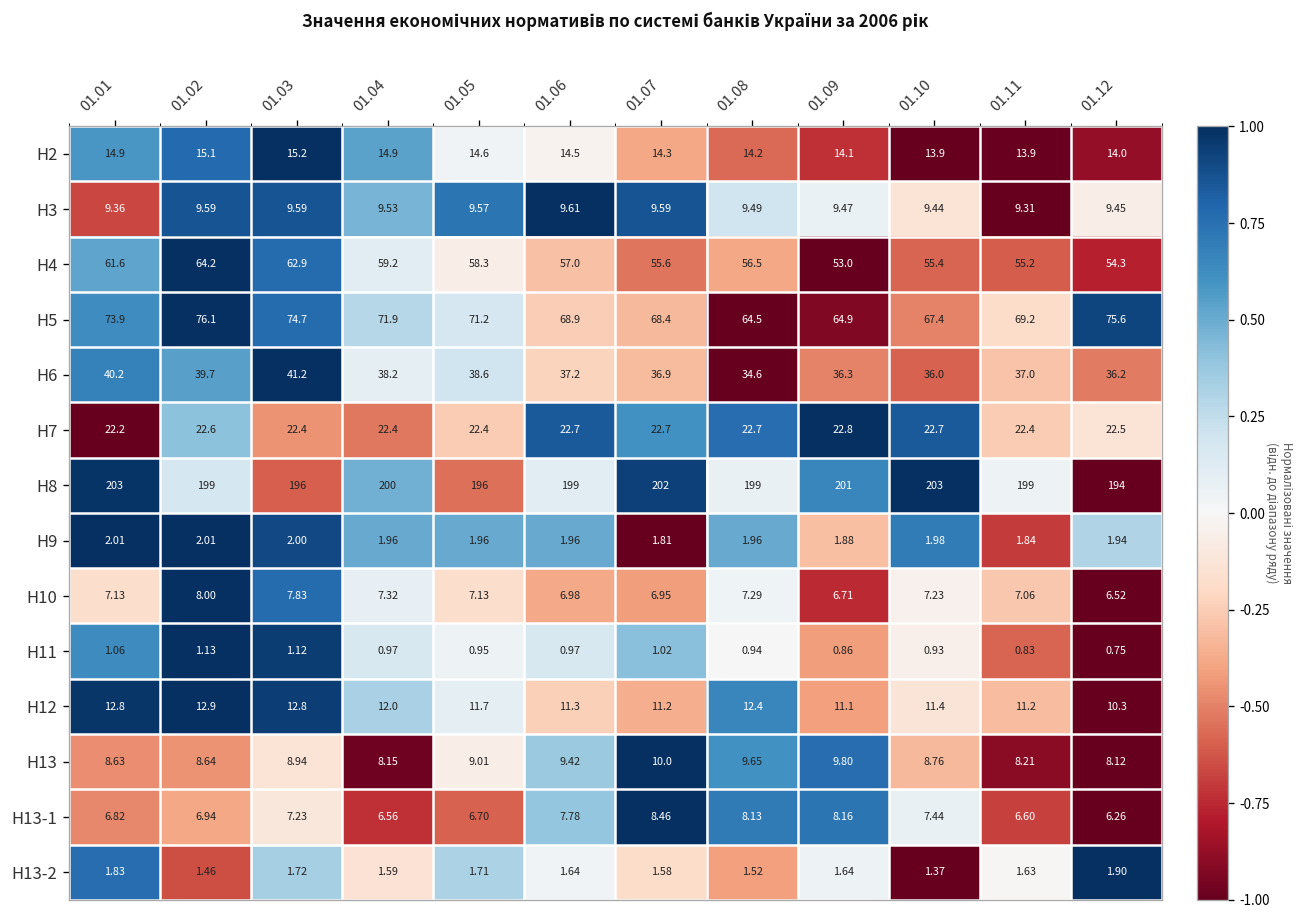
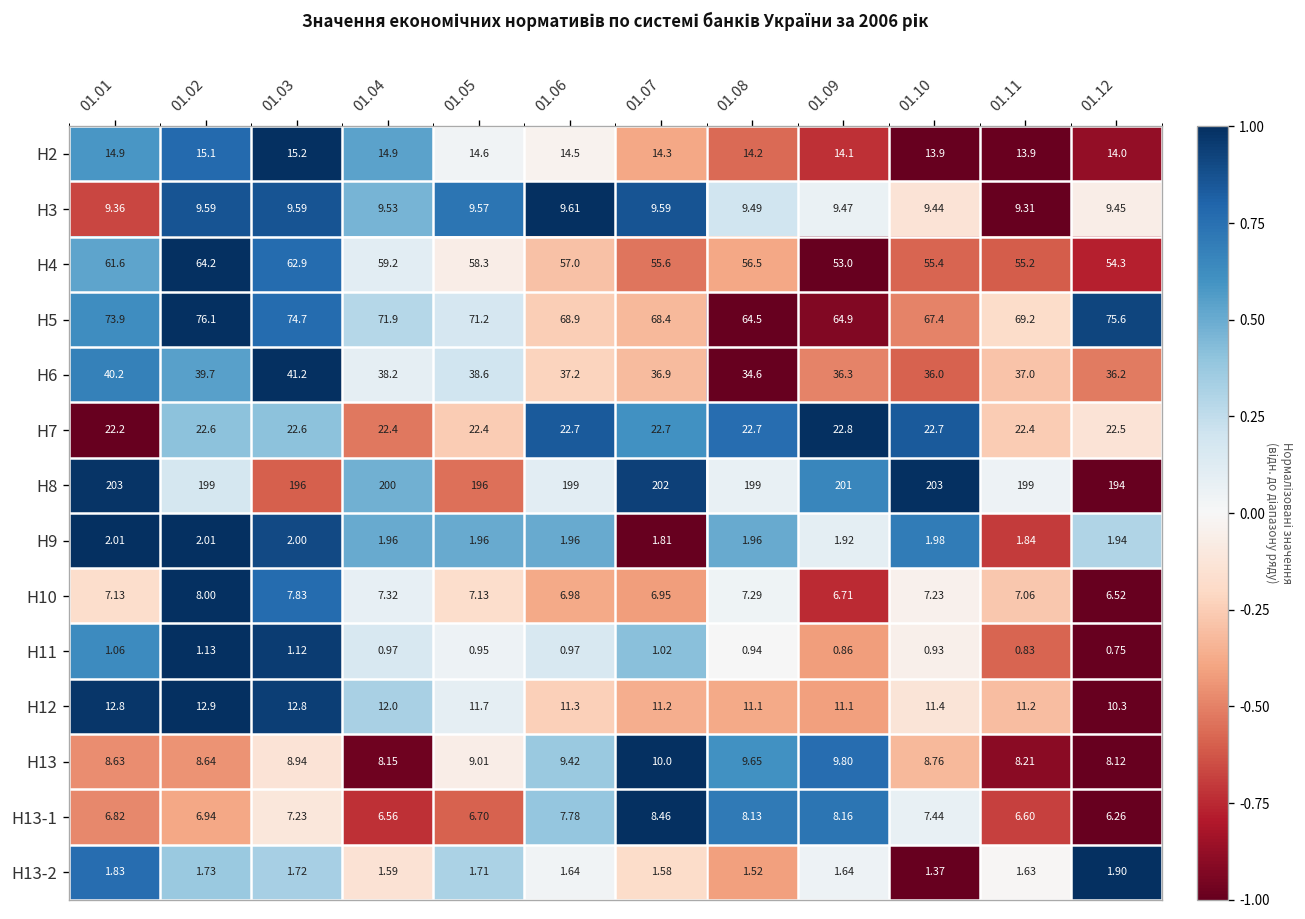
H7, 01.03: 22.4 -> 22.6
H9, 01.09: 1.88 -> 1.92
H12, 01.08: 12.4 -> 11.1
H13-2, 01.02: 1.46 -> 1.73
